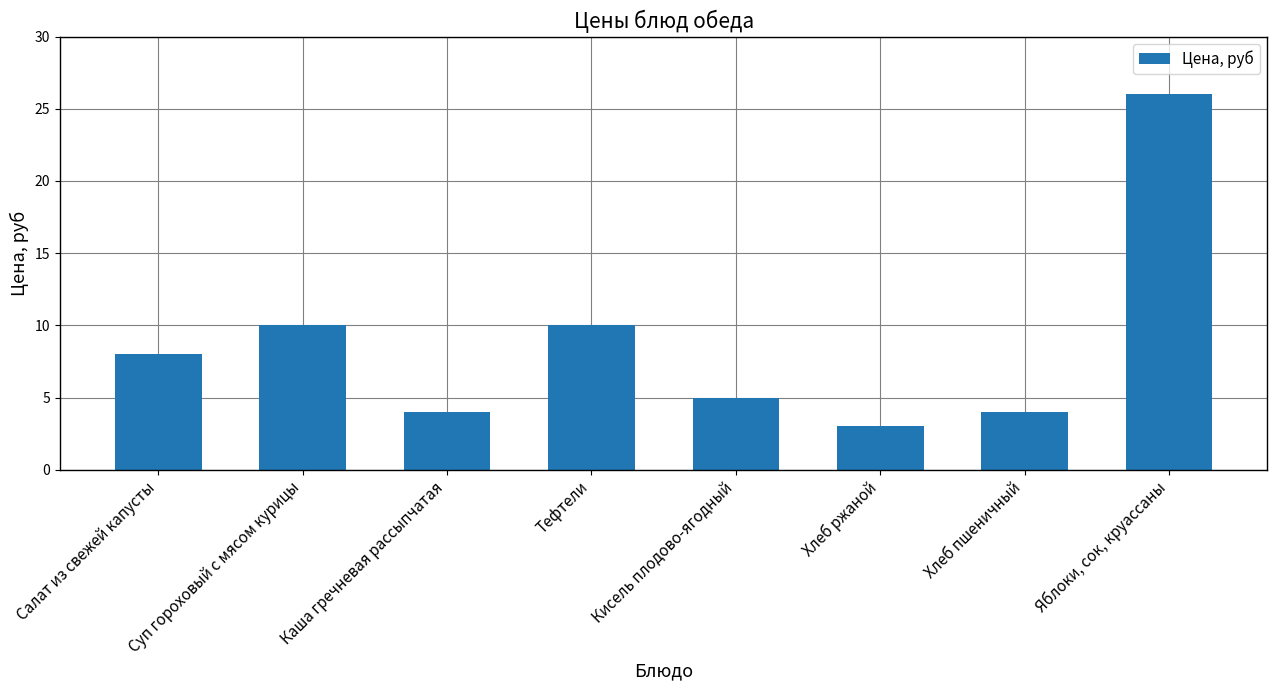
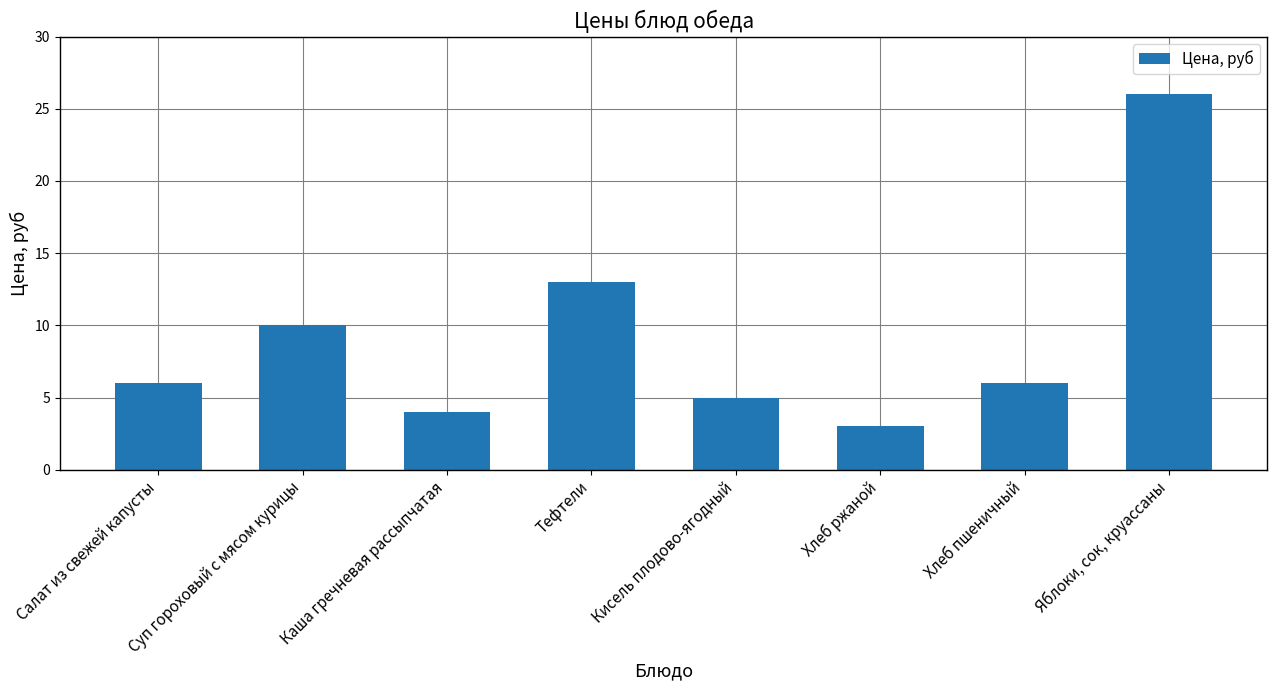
Салат из свежей капусты: 8 -> 6
Тефтели: 10 -> 13
Хлеб пшеничный: 4 -> 6
